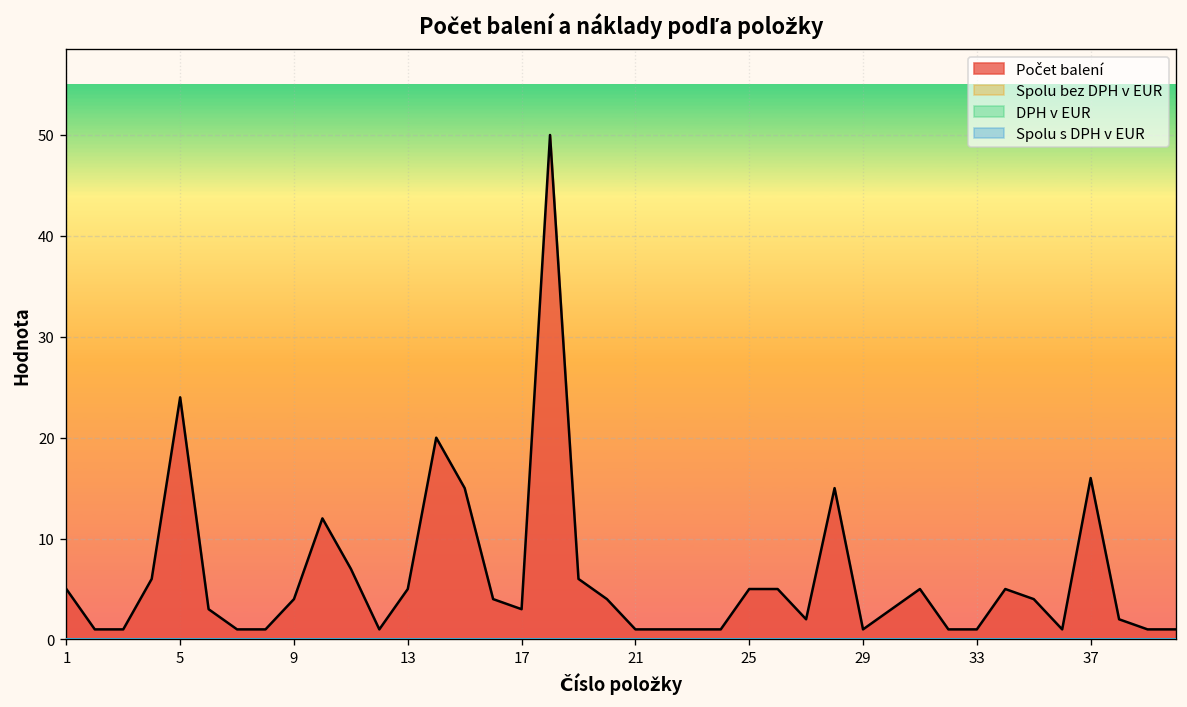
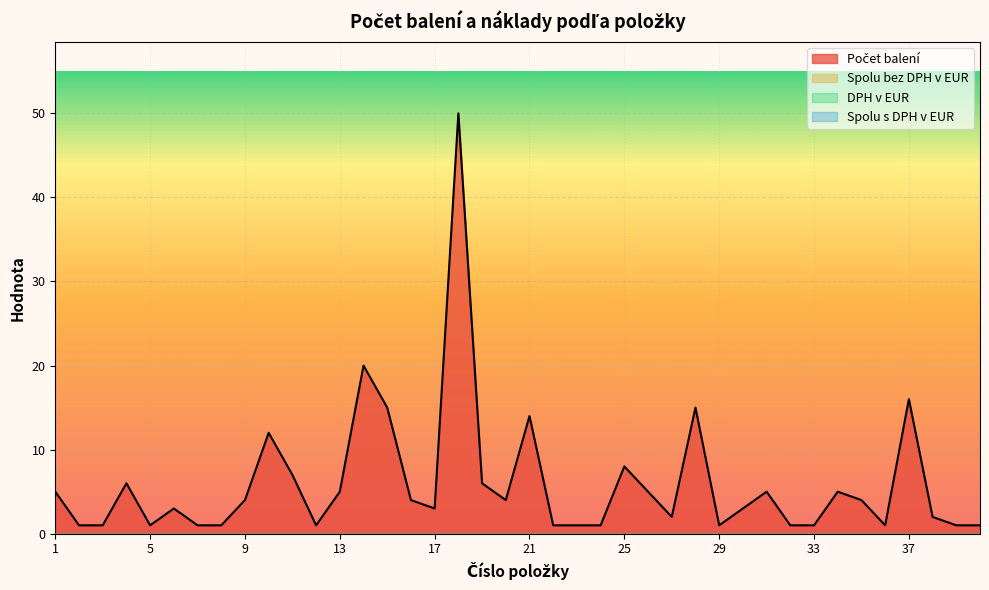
Počet balení, 5: 24 -> 1
Počet balení, 21: 1 -> 14
Počet balení, 25: 5 -> 8
